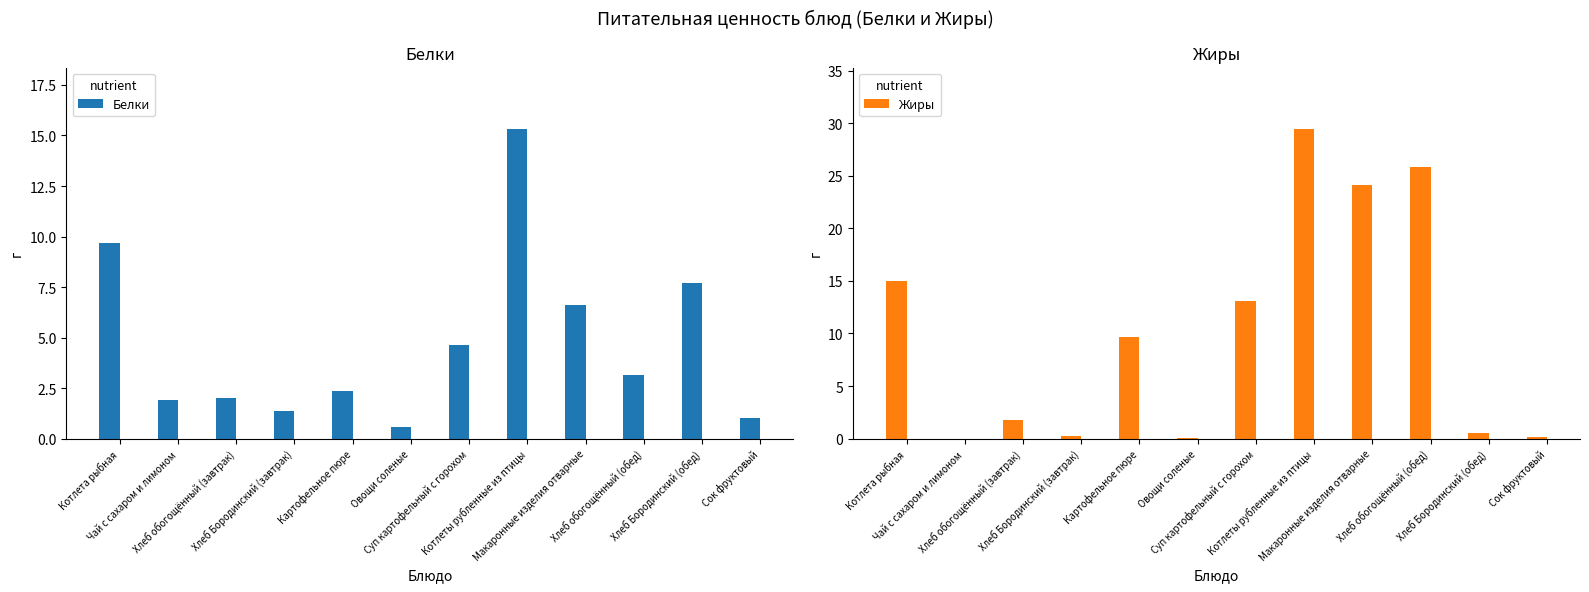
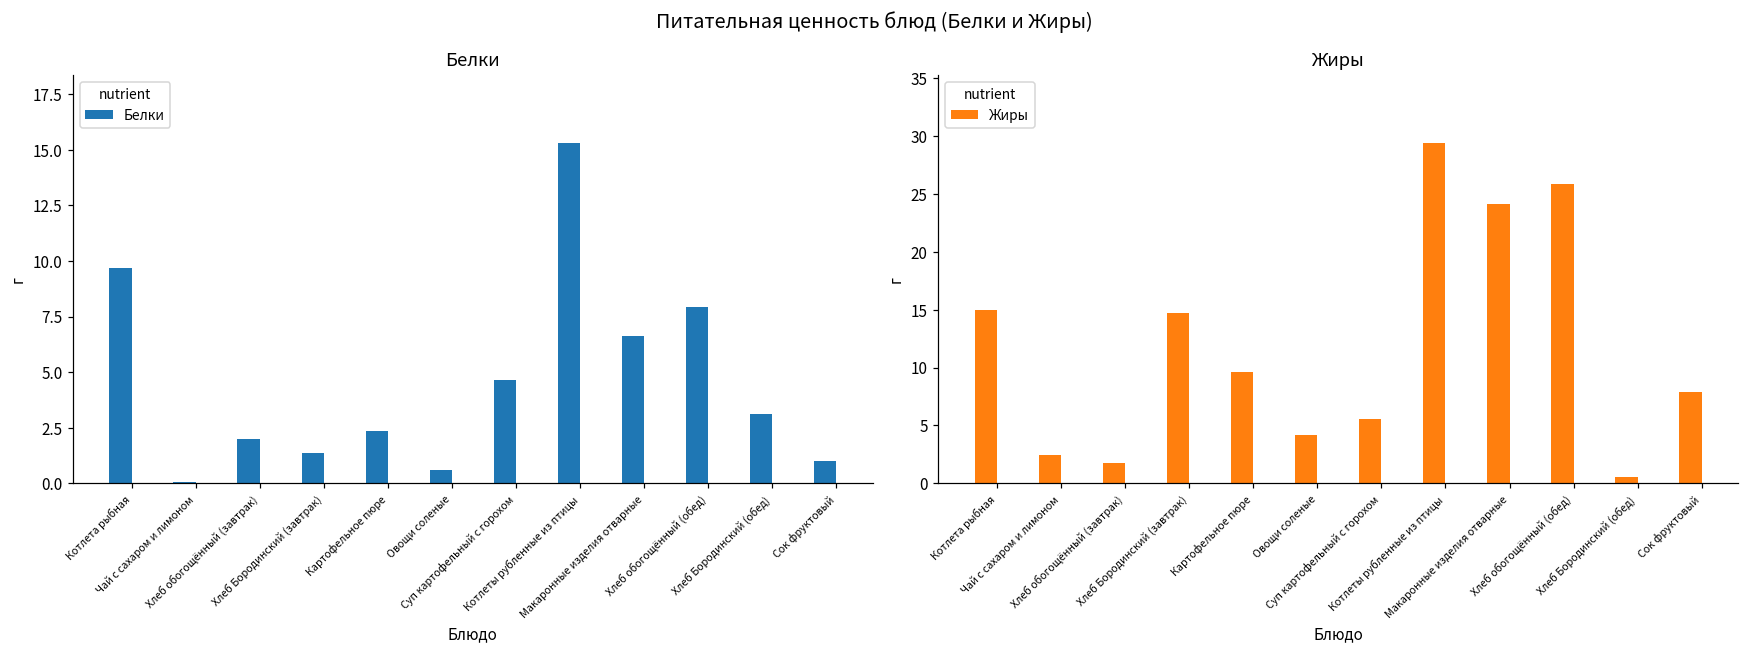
Белки, Чай с сахаром и лимоном: 1.9 -> 0.1
Белки, Хлеб обогощённый (обед): 3.2 -> 7.9
Белки, Хлеб Бородинский (обед): 7.7 -> 3.1
Жиры, Чай с сахаром и лимоном: 0.0 -> 2.4
Жиры, Хлеб Бородинский (завтрак): 0.3 -> 14.7
Жиры, Овощи соленые: 0.1 -> 4.2
Жиры, Суп картофельный с горохом: 13.1 -> 5.6
Жиры, Сок фруктовый: 0.2 -> 7.9
